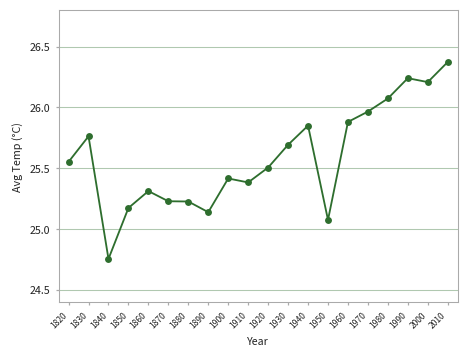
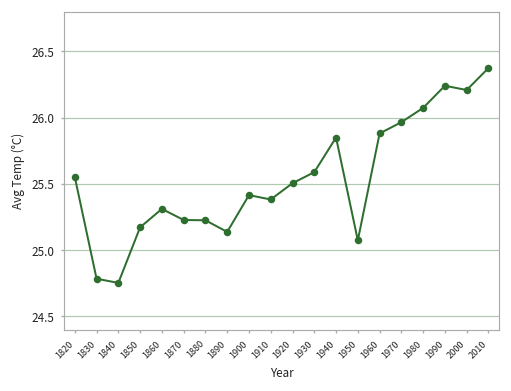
1830: 25.76 -> 24.79
1930: 25.69 -> 25.59
